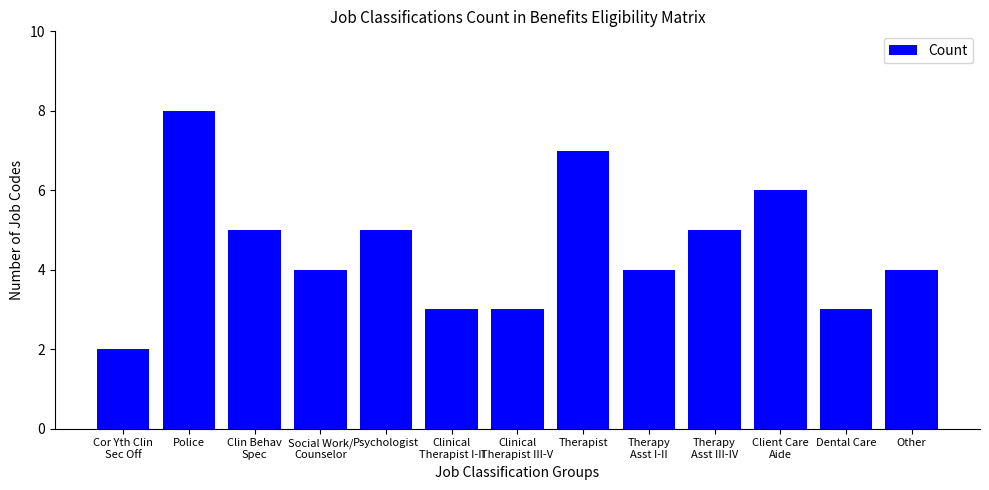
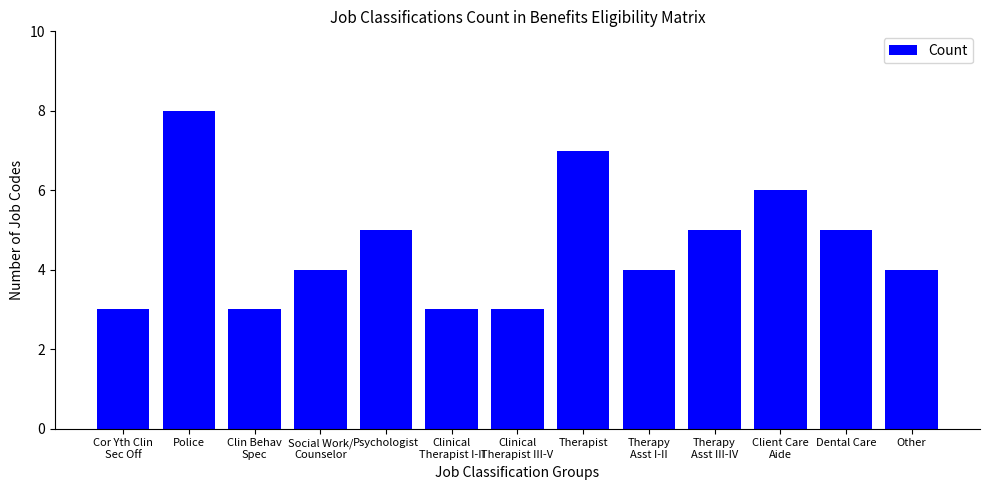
Cor Yth Clin Sec Off: 2 -> 3
Clin Behav Spec: 5 -> 3
Dental Care: 3 -> 5
